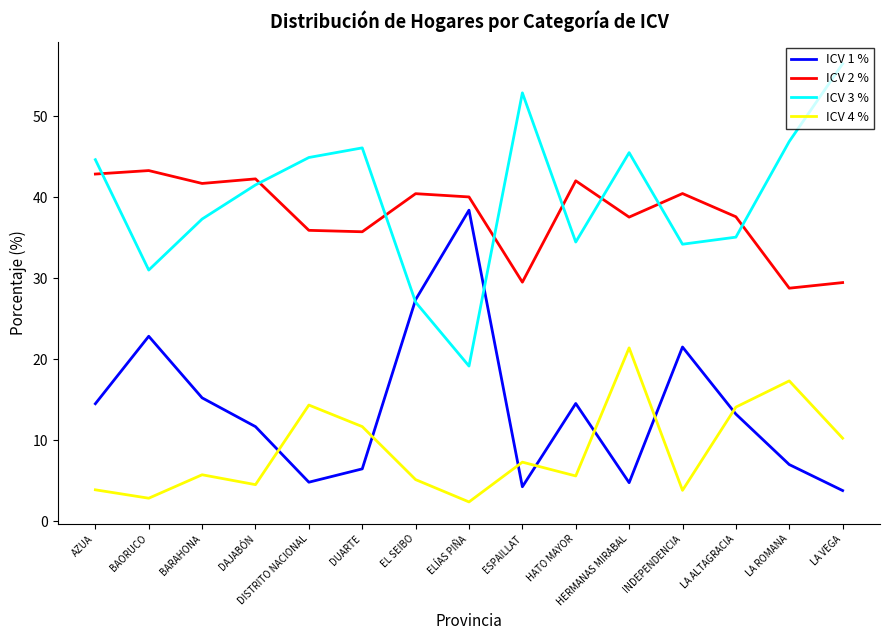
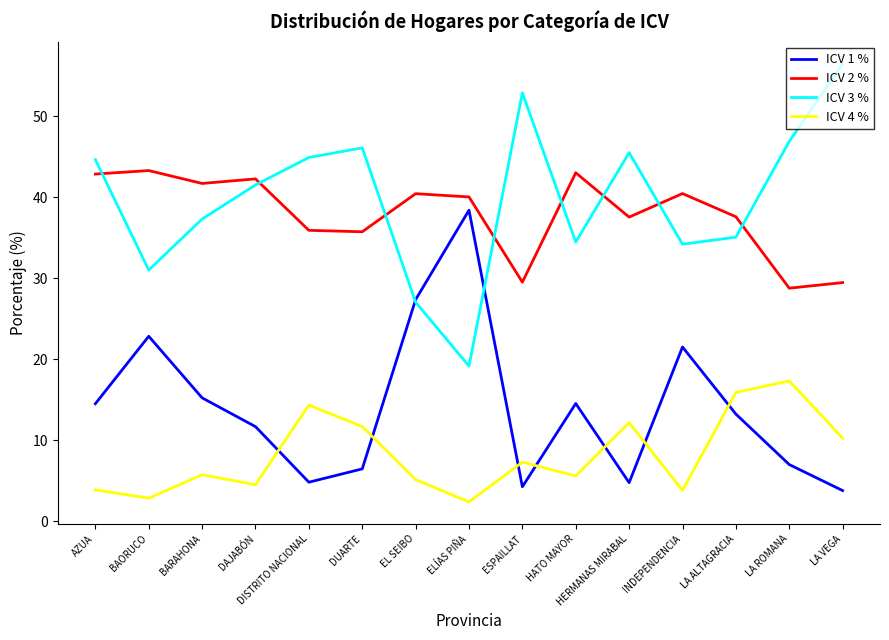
ICV 2 %, HATO MAYOR: 42 -> 43
ICV 4 %, HERMANAS MIRABAL: 21 -> 12
ICV 4 %, LA ALTAGRACIA: 14 -> 16
